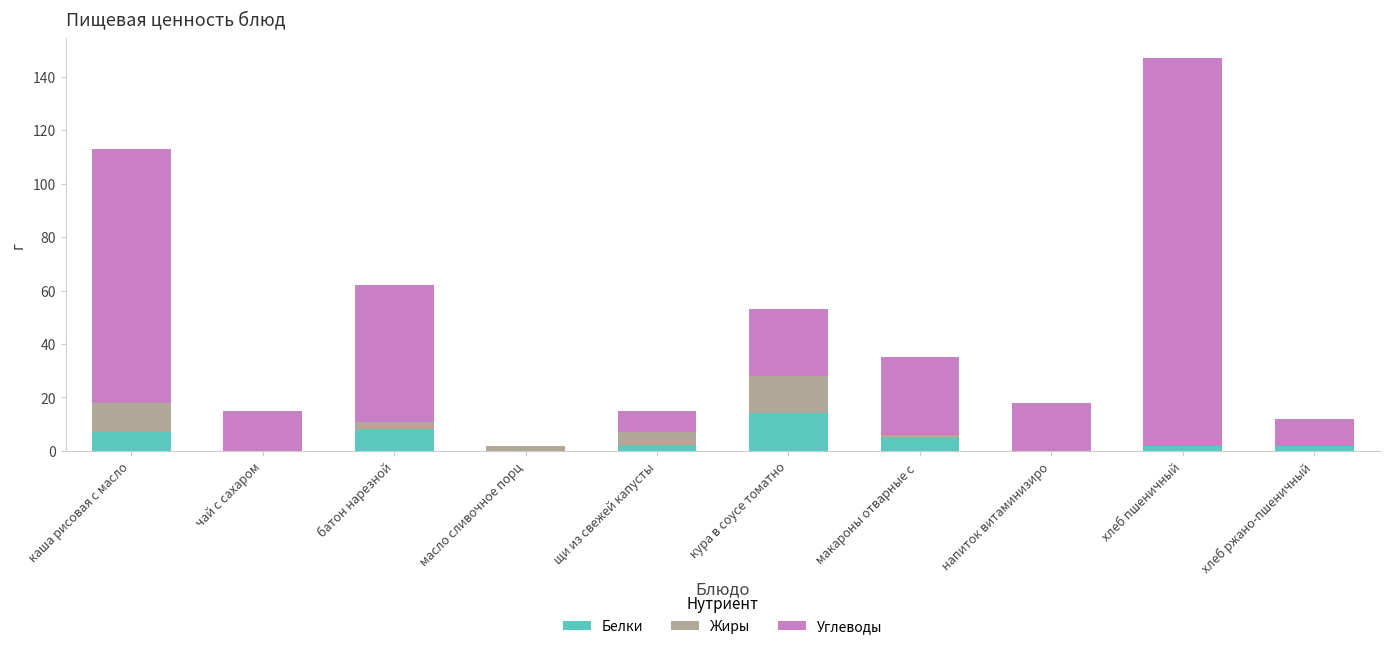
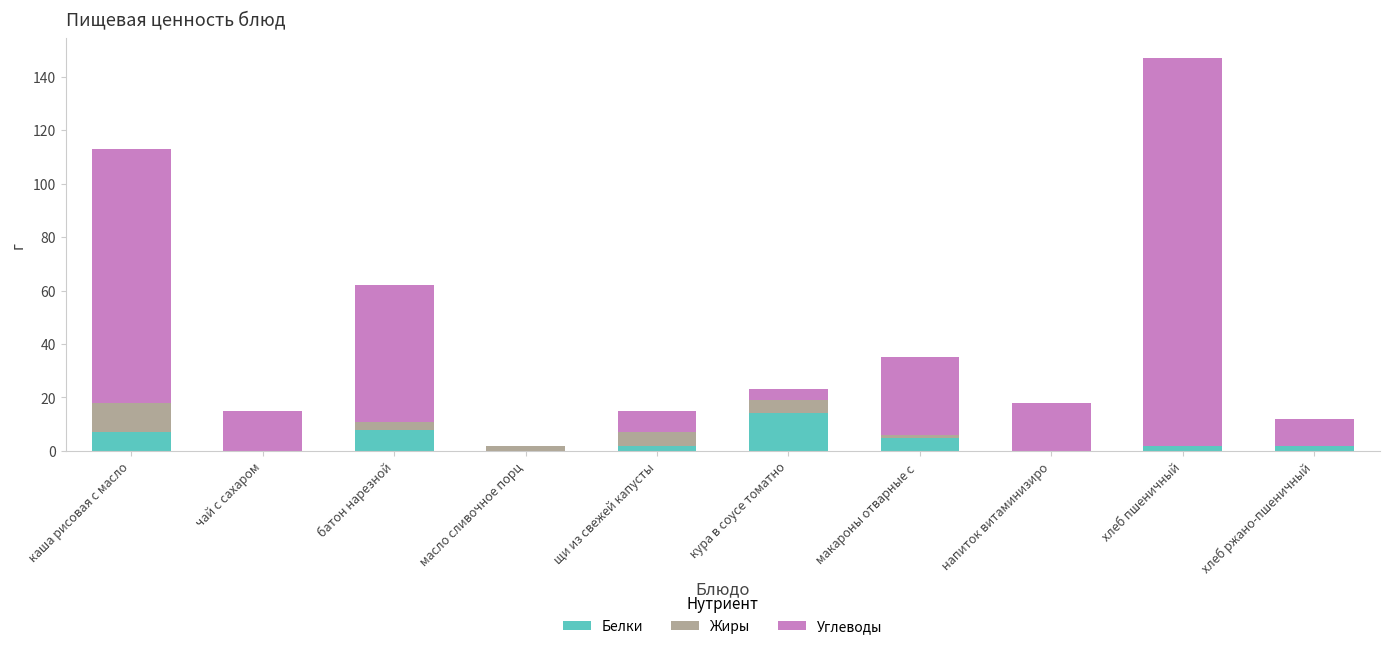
Жиры, кура в соусе томатно: 14 -> 5
Углеводы, кура в соусе томатно: 25 -> 4
